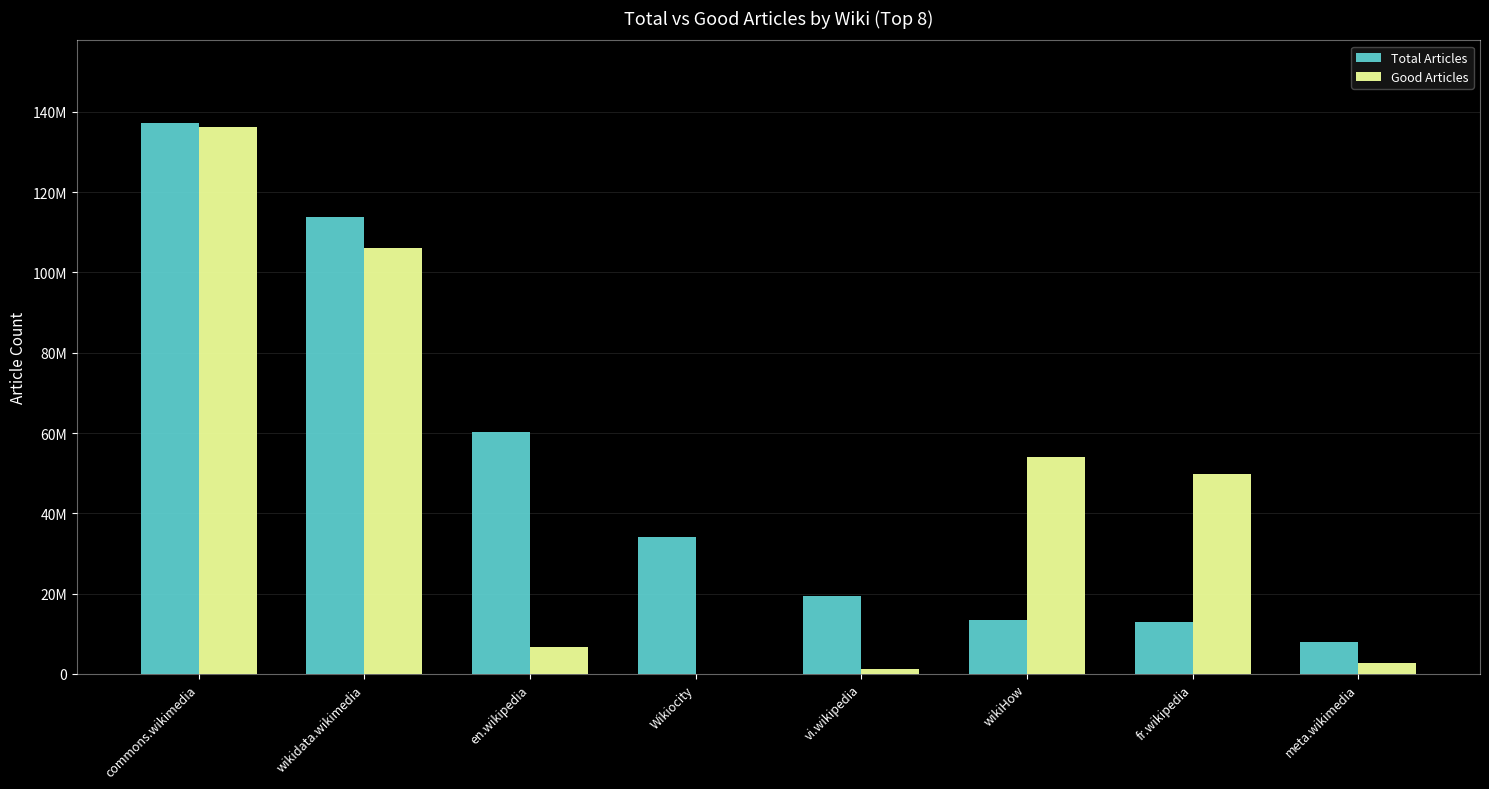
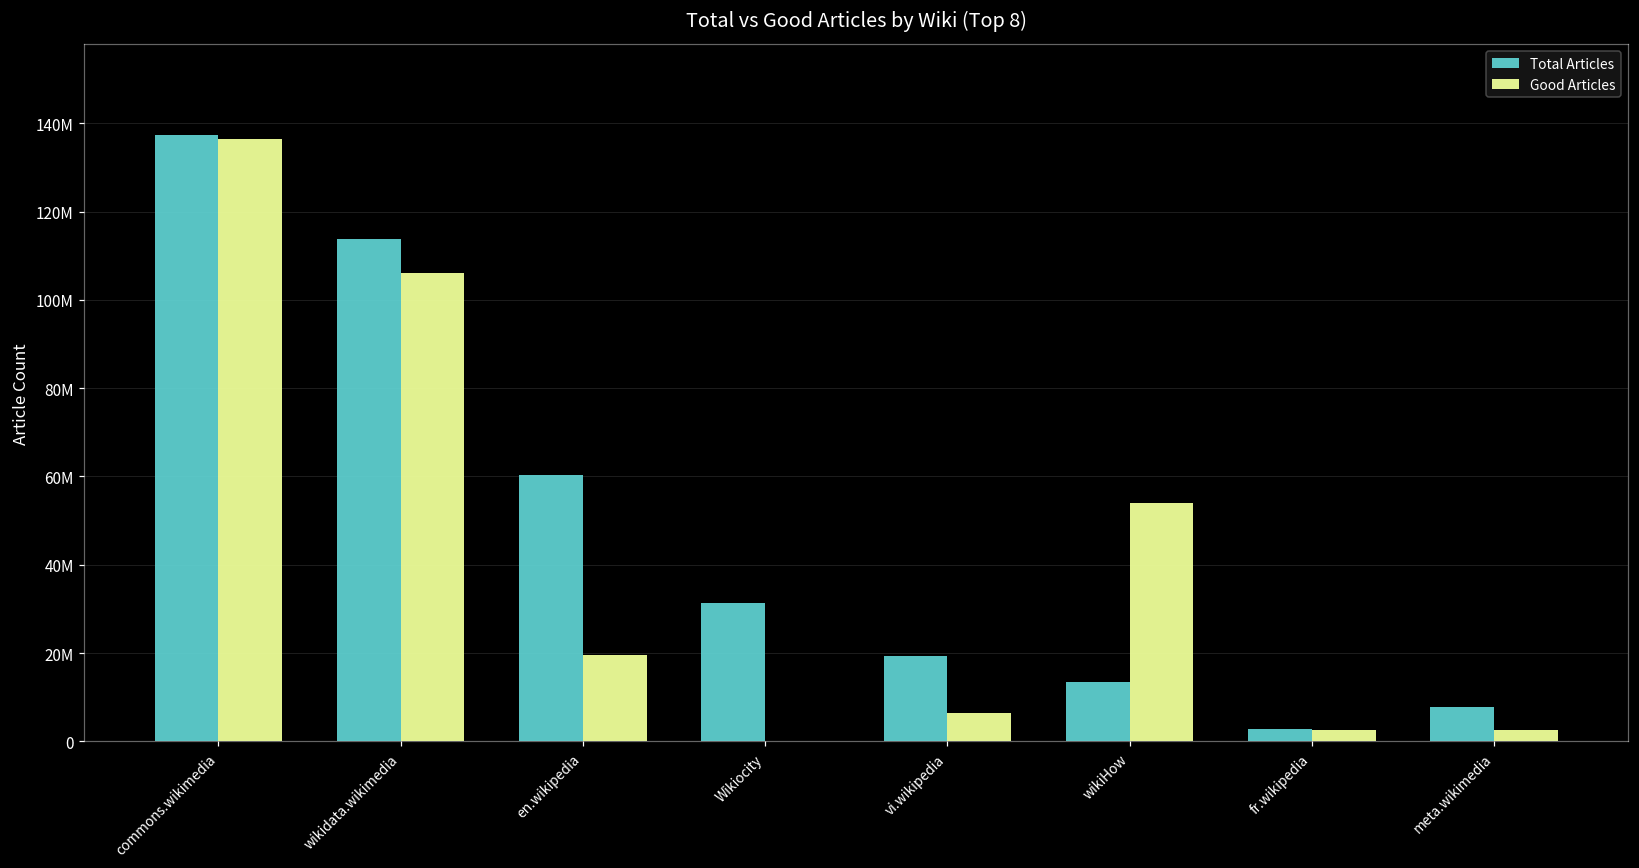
Good Articles, en.wikipedia: 7000000 -> 20000000
Total Articles, Wikiocity: 34000000 -> 31000000
Good Articles, vi.wikipedia: 1000000 -> 6000000
Total Articles, fr.wikipedia: 13000000 -> 3000000
Good Articles, fr.wikipedia: 50000000 -> 3000000
